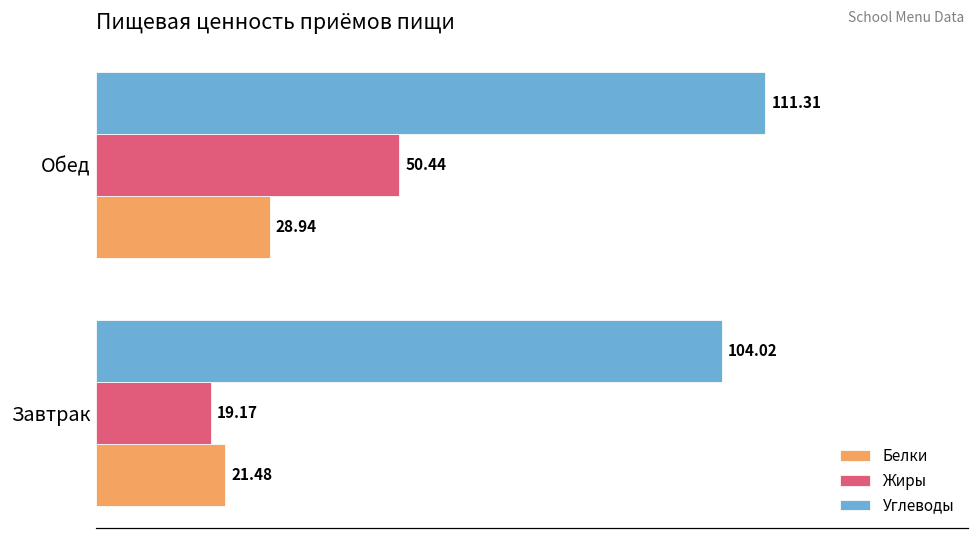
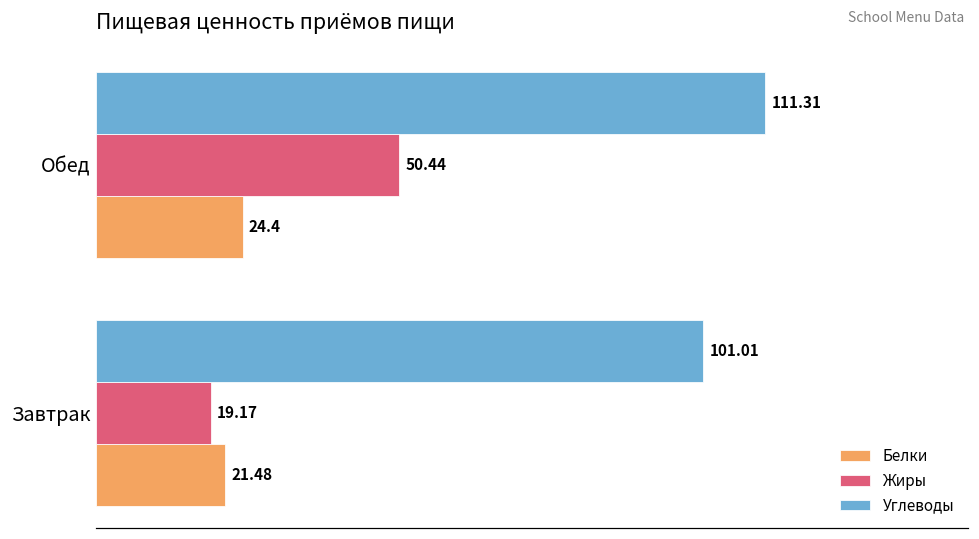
Белки, Обед: 28.94 -> 24.4
Углеводы, Завтрак: 104.02 -> 101.01
